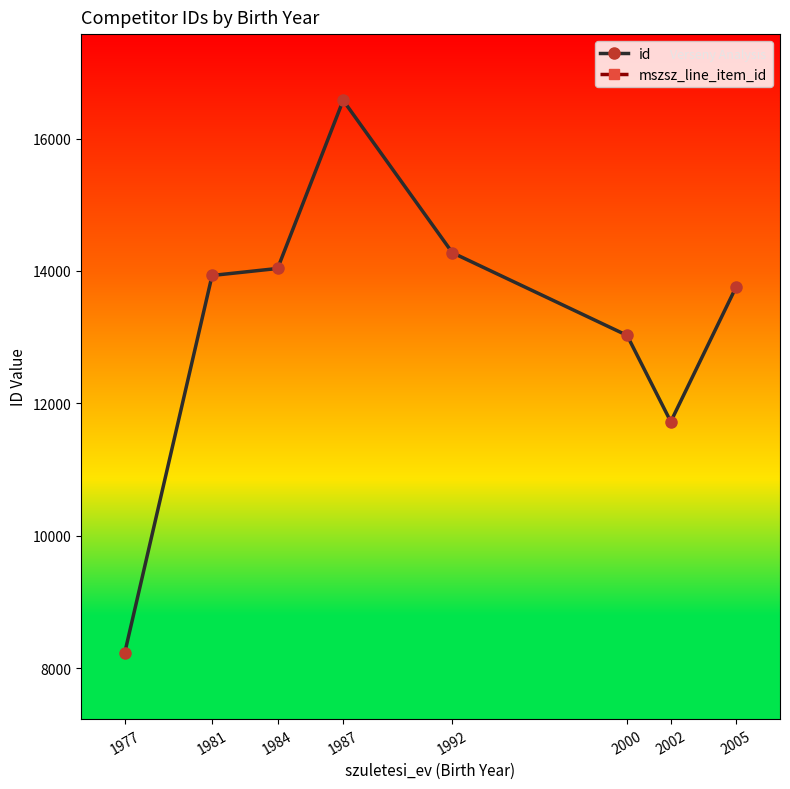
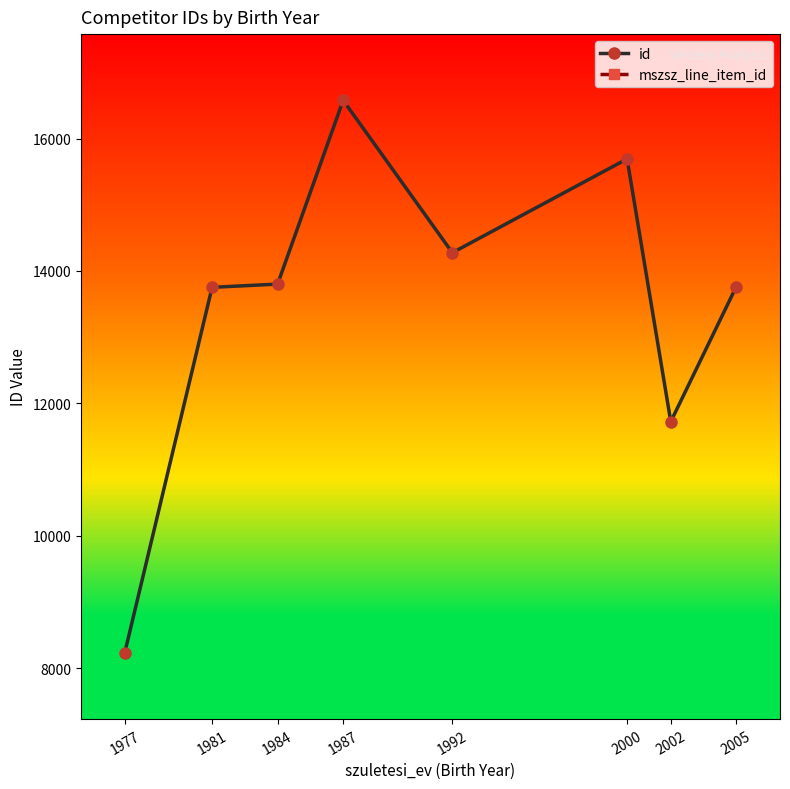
id, 1981: 13900 -> 13800
id, 1984: 14000 -> 13800
id, 2000: 13000 -> 15700
